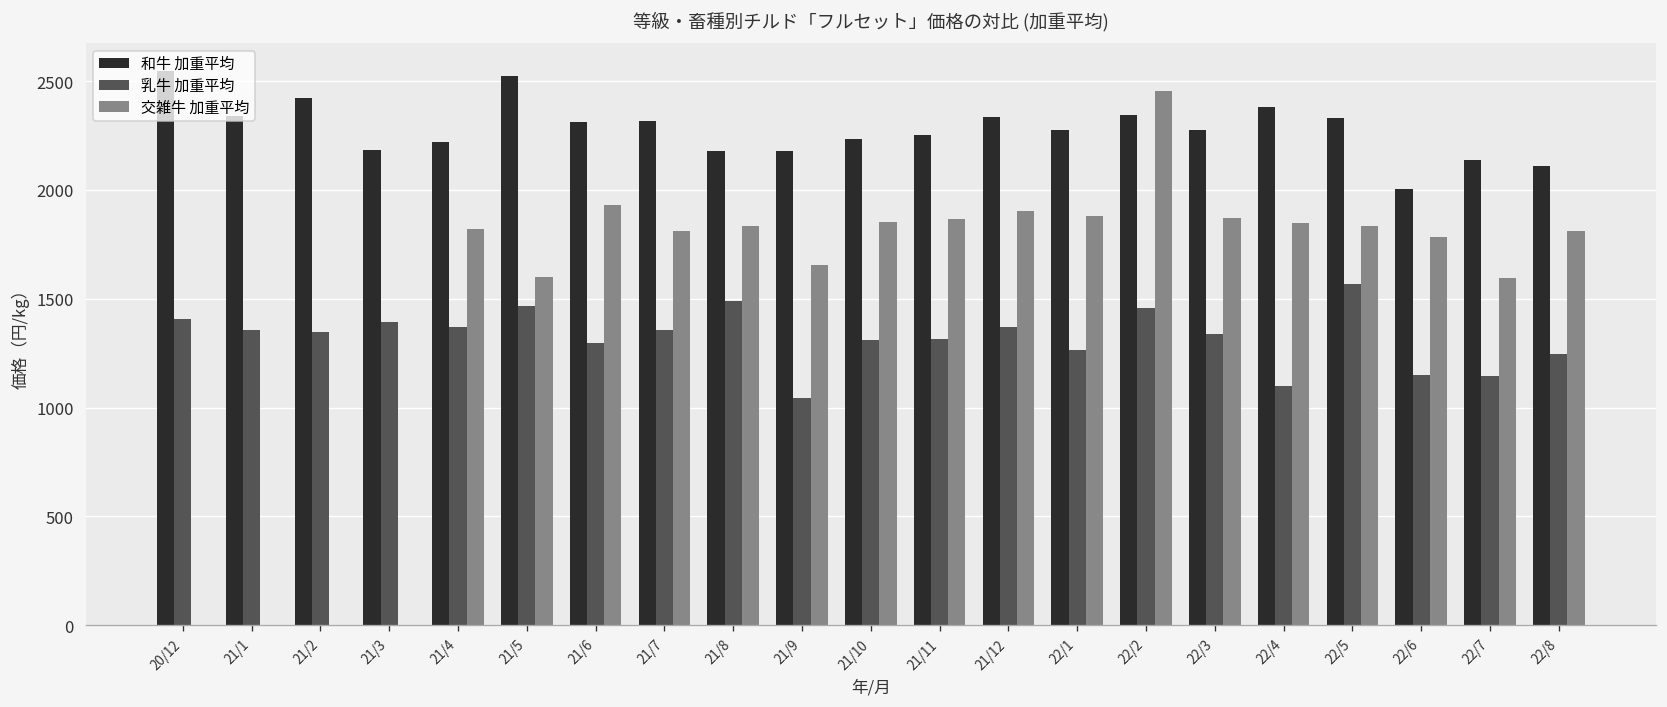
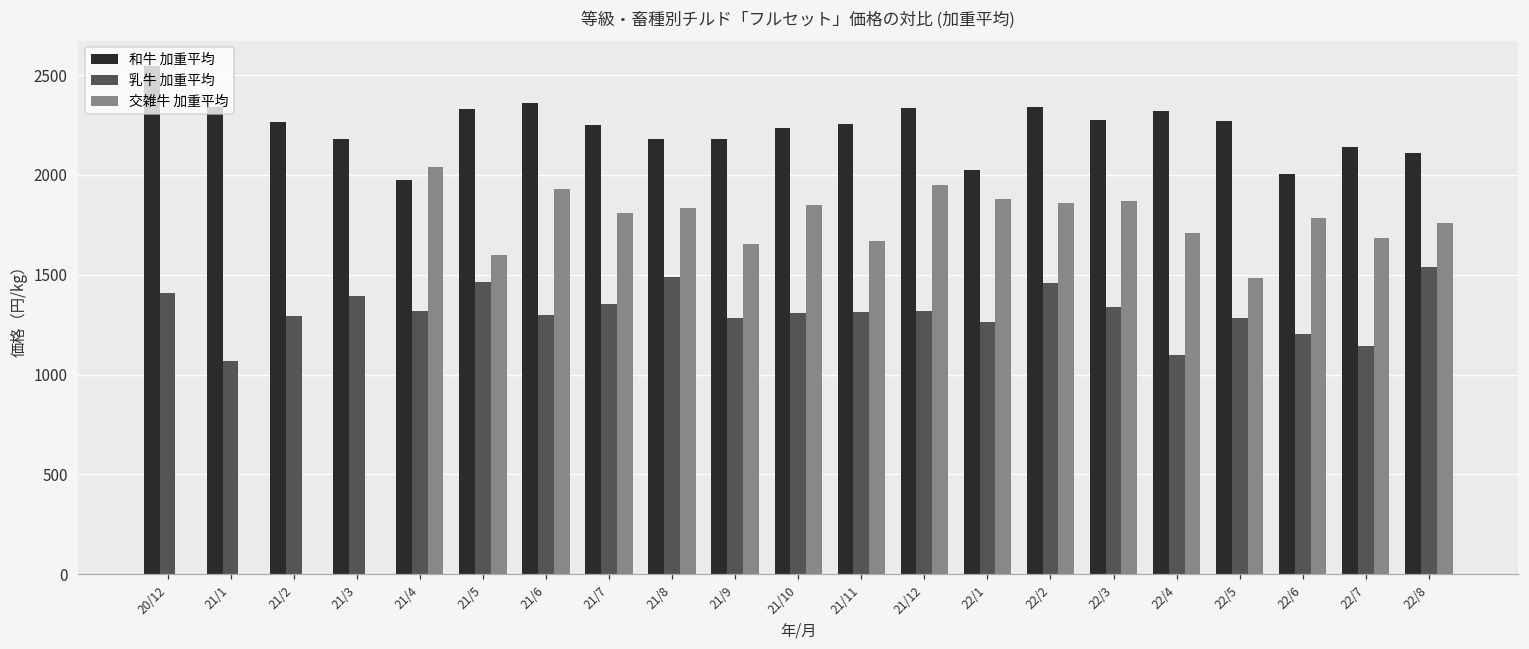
乳牛 加重平均, 21/1: 1360 -> 1070
和牛 加重平均, 21/2: 2420 -> 2260
乳牛 加重平均, 21/2: 1350 -> 1290
和牛 加重平均, 21/4: 2220 -> 1980
乳牛 加重平均, 21/4: 1370 -> 1320
交雑牛 加重平均, 21/4: 1820 -> 2040
和牛 加重平均, 21/5: 2530 -> 2330
和牛 加重平均, 21/6: 2310 -> 2360
和牛 加重平均, 21/7: 2320 -> 2250
乳牛 加重平均, 21/9: 1040 -> 1280
交雑牛 加重平均, 21/11: 1870 -> 1670
乳牛 加重平均, 21/12: 1370 -> 1320
交雑牛 加重平均, 21/12: 1900 -> 1950
和牛 加重平均, 22/1: 2280 -> 2020
交雑牛 加重平均, 22/2: 2450 -> 1860
和牛 加重平均, 22/4: 2380 -> 2320
交雑牛 加重平均, 22/4: 1850 -> 1710
和牛 加重平均, 22/5: 2330 -> 2270
乳牛 加重平均, 22/5: 1570 -> 1280
交雑牛 加重平均, 22/5: 1840 -> 1490
乳牛 加重平均, 22/6: 1150 -> 1210
交雑牛 加重平均, 22/7: 1600 -> 1690
乳牛 加重平均, 22/8: 1250 -> 1540
交雑牛 加重平均, 22/8: 1810 -> 1760
